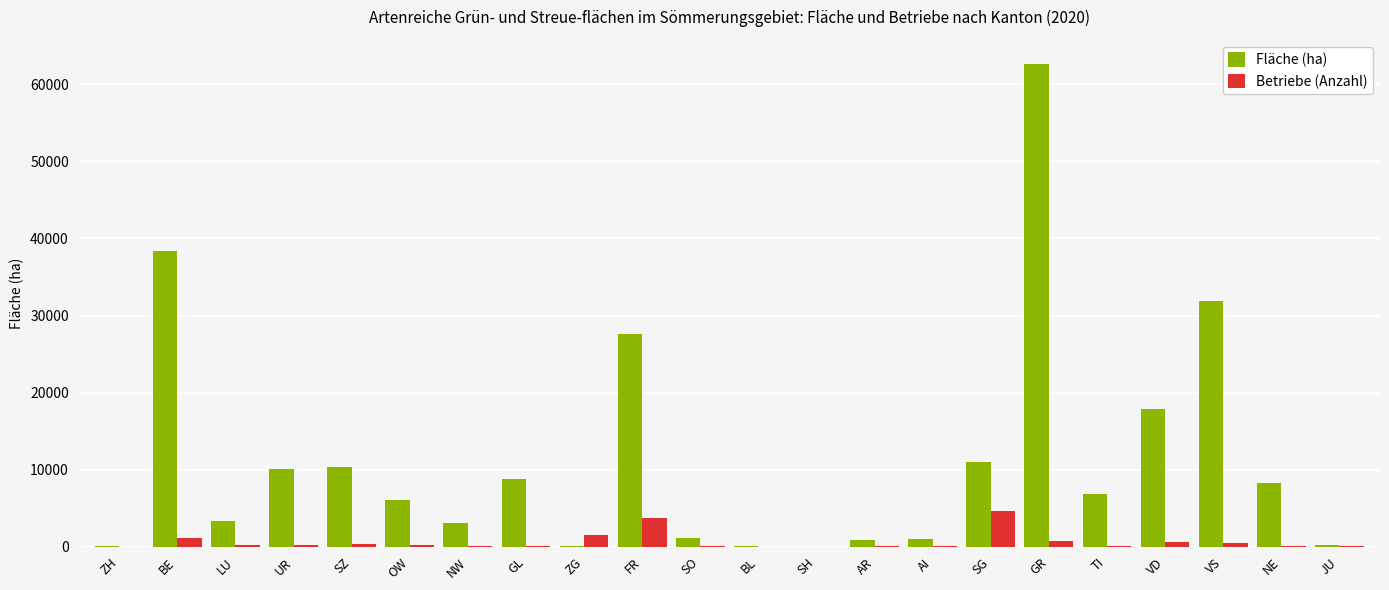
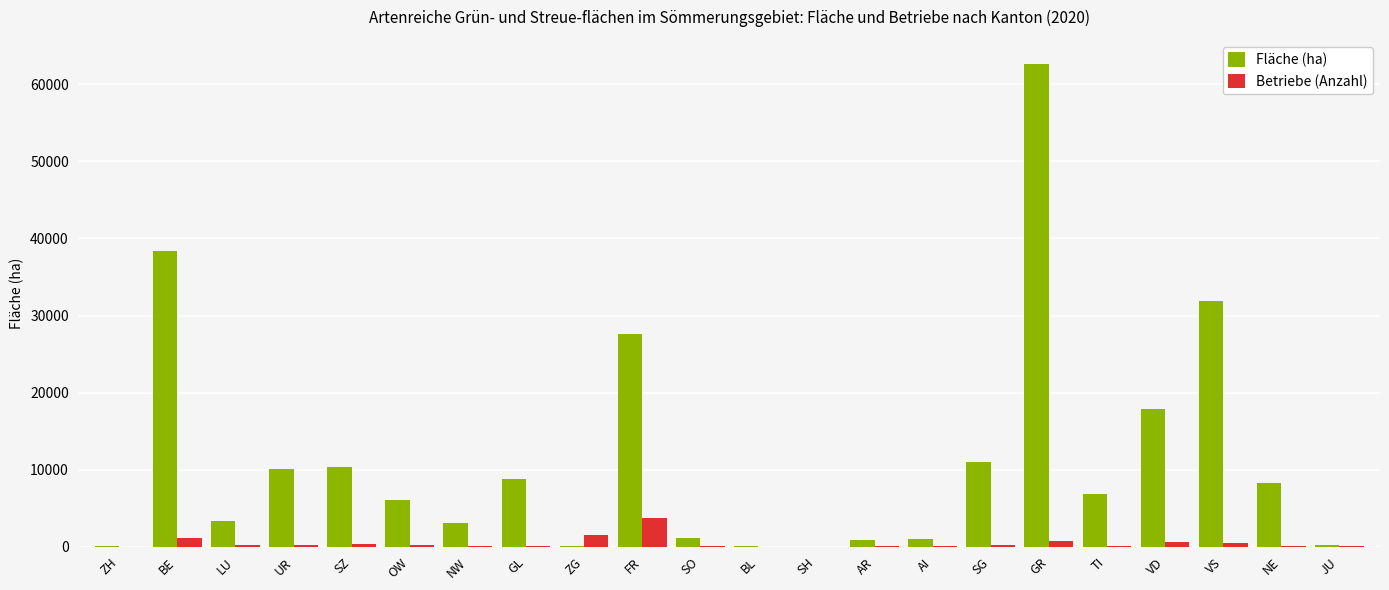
Betriebe (Anzahl), SG: 5000 -> 0
